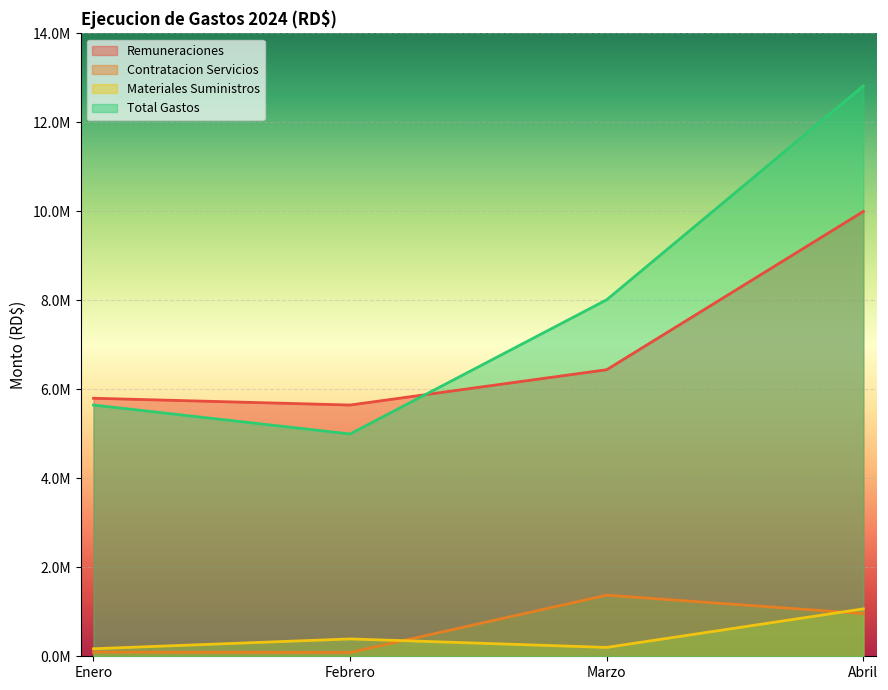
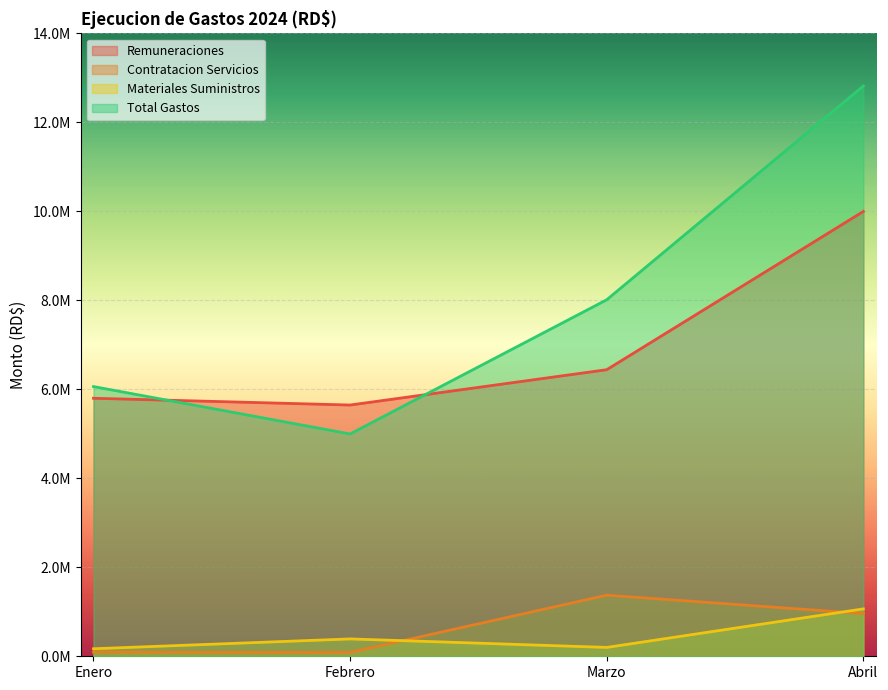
Total Gastos, Enero: 5600000 -> 6100000
